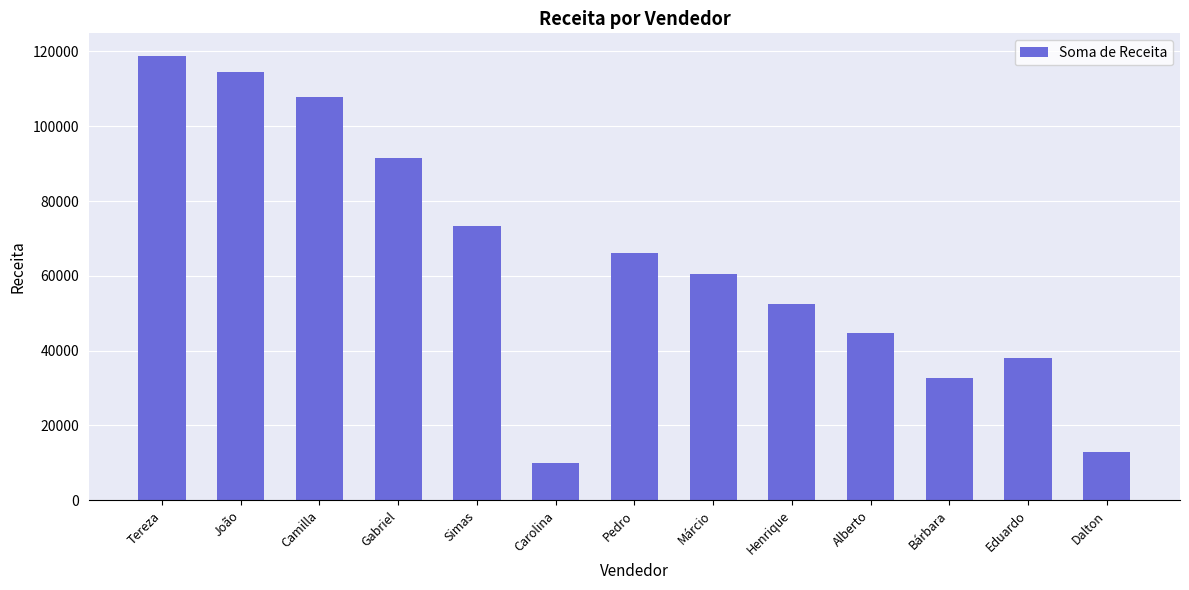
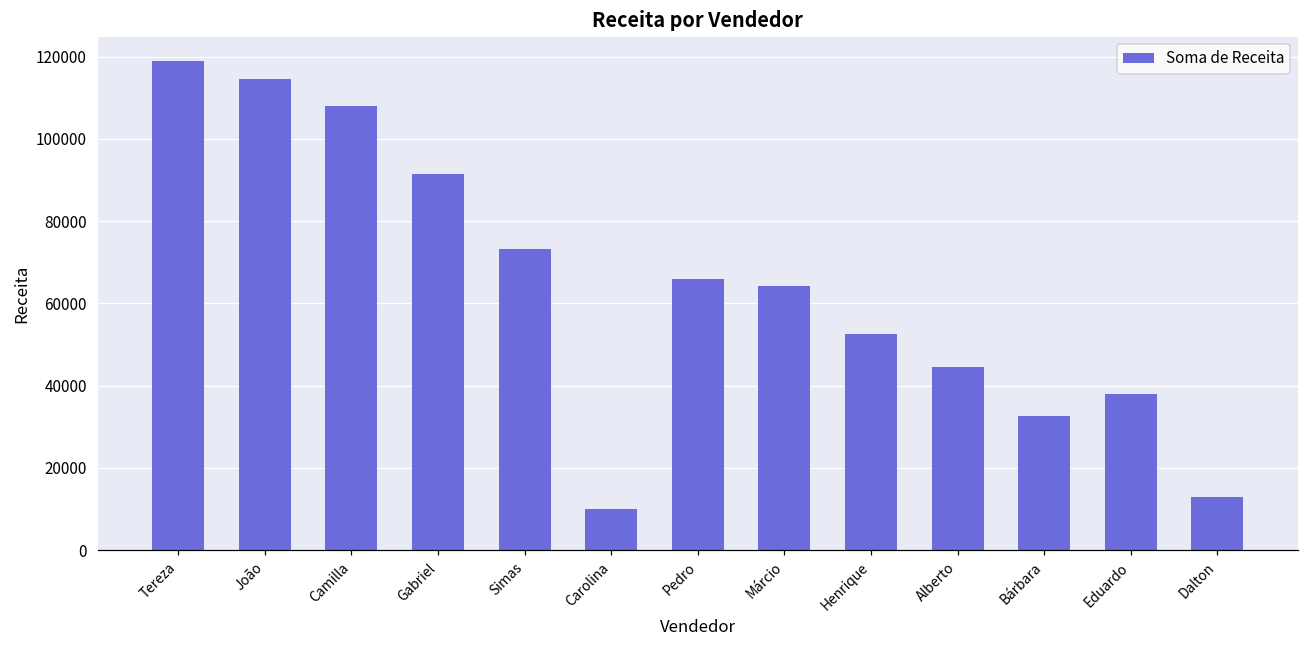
Márcio: 61000 -> 64000
